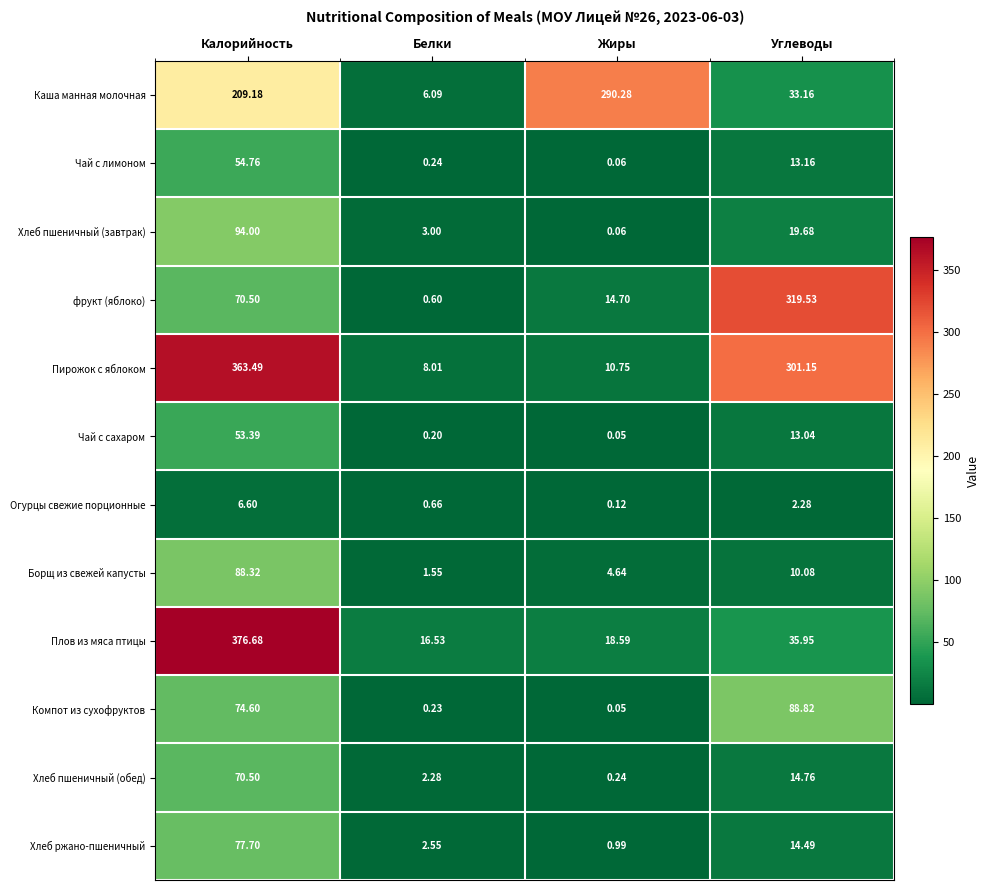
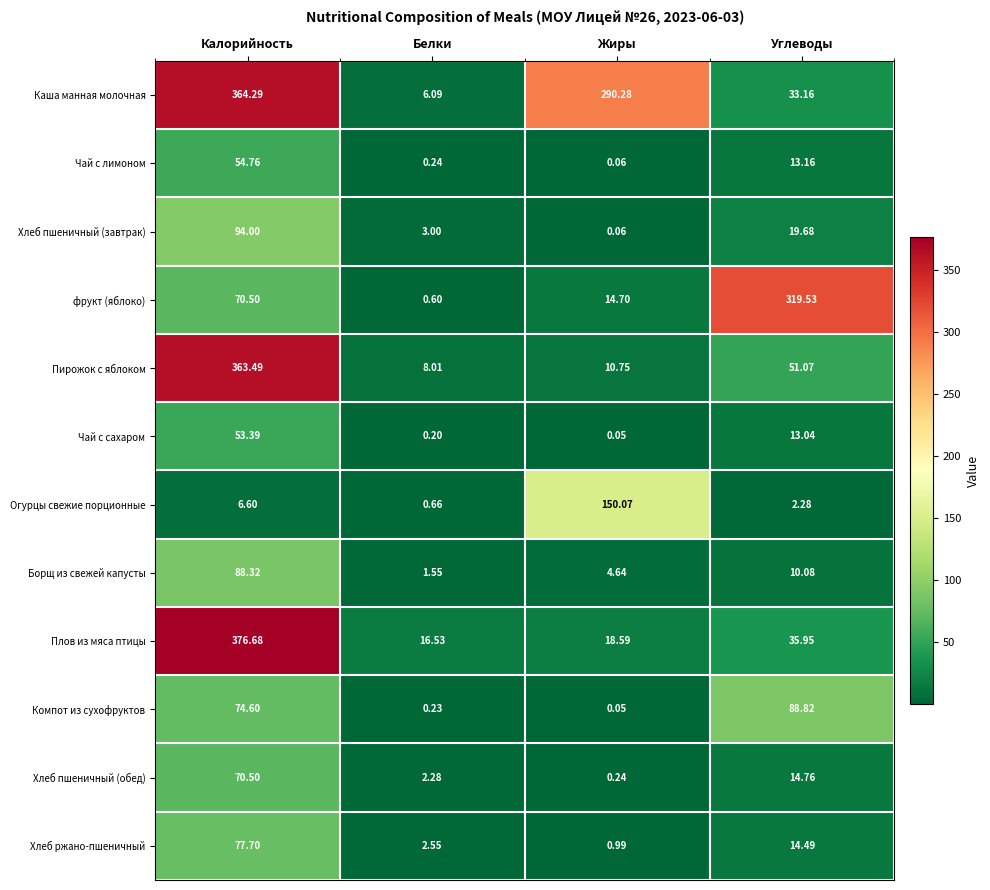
Каша манная молочная, Калорийность: 209.18 -> 364.29
Пирожок с яблоком, Углеводы: 301.15 -> 51.07
Огурцы свежие порционные, Жиры: 0.12 -> 150.07
